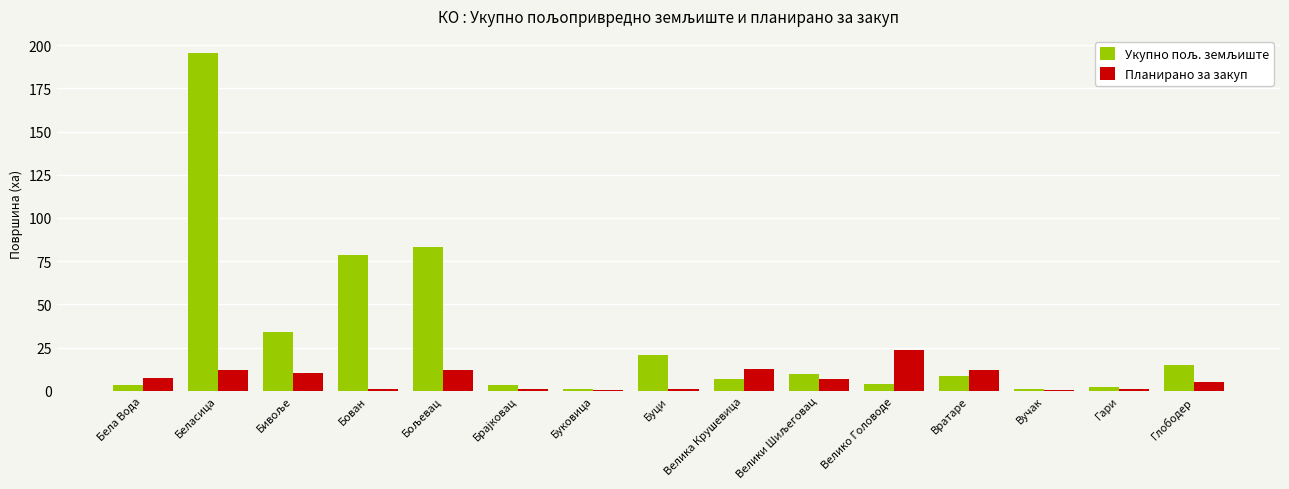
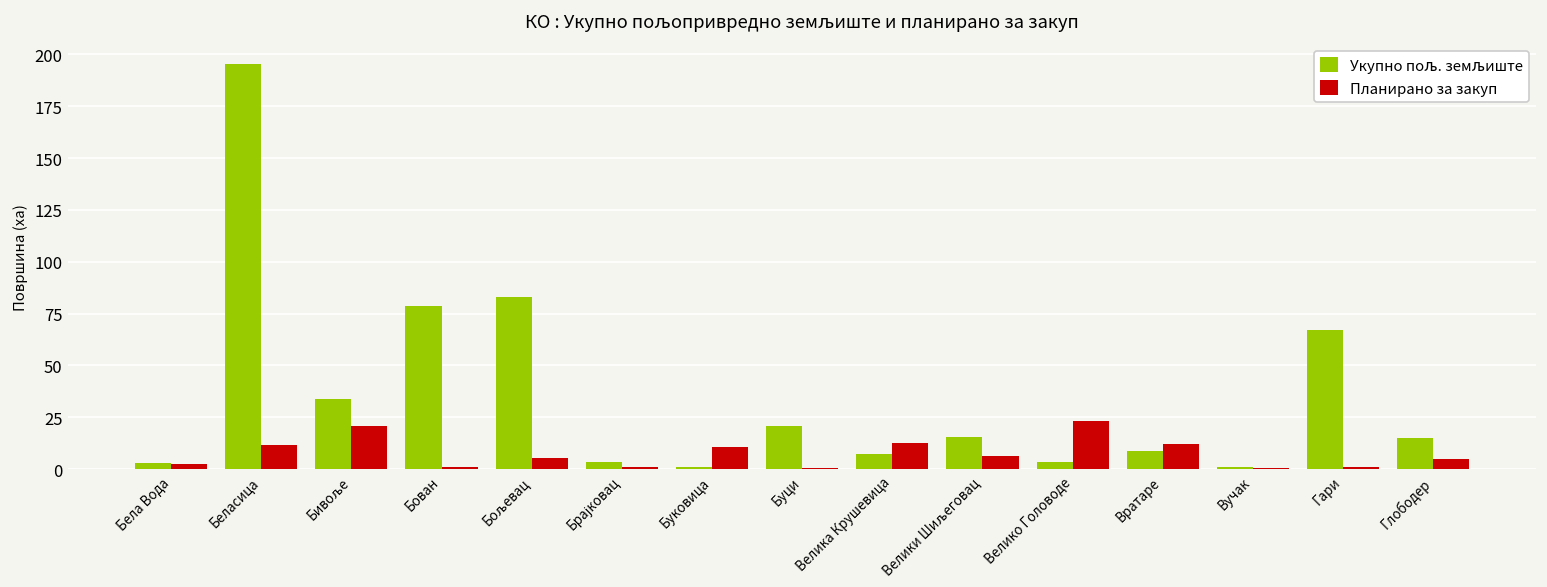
Планирано за закуп, Бела Вода: 8 -> 3
Планирано за закуп, Бивоље: 10 -> 21
Планирано за закуп, Бољевац: 12 -> 5
Планирано за закуп, Буковица: 1 -> 11
Укупно пољ. земљиште, Велики Шиљеговац: 10 -> 16
Укупно пољ. земљиште, Гари: 2 -> 67
